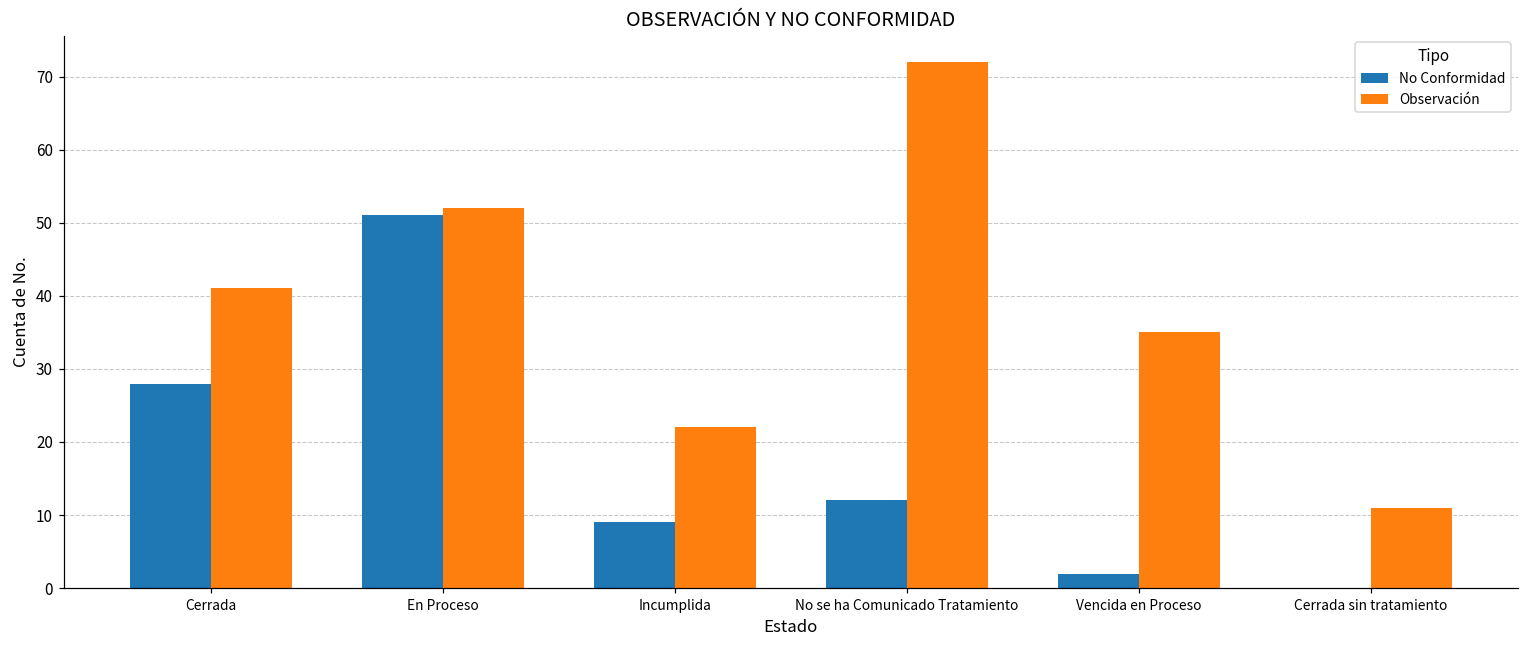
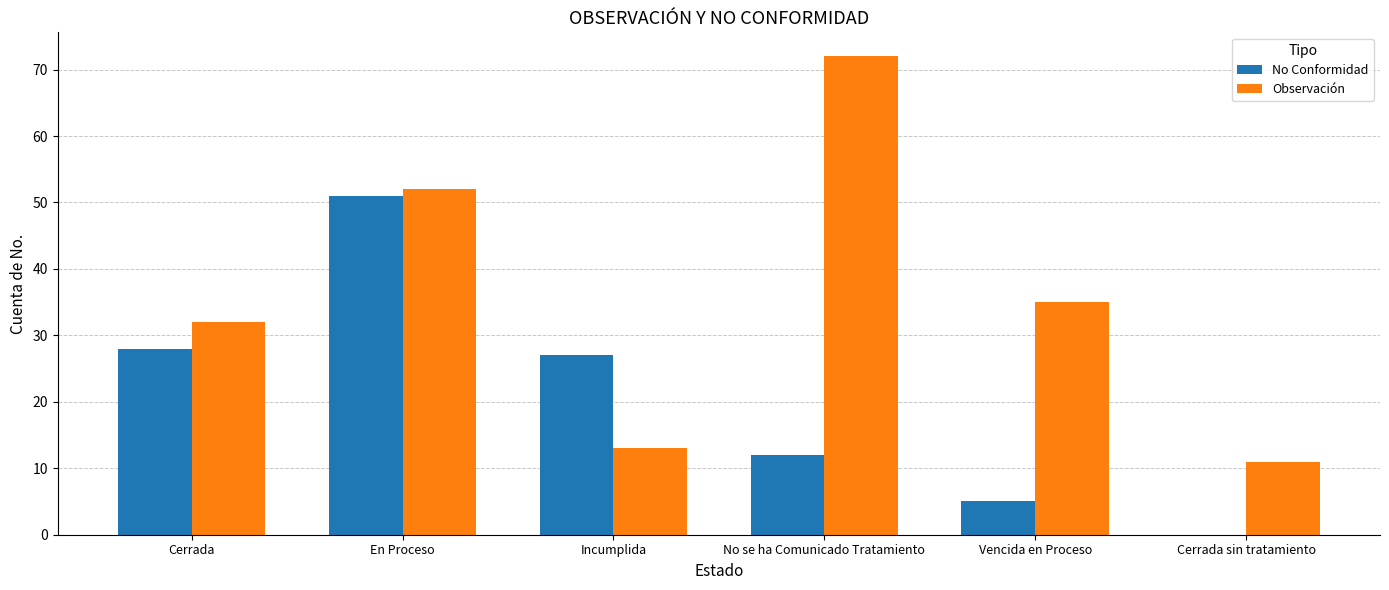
Observación, Cerrada: 41 -> 32
No Conformidad, Incumplida: 9 -> 27
Observación, Incumplida: 22 -> 13
No Conformidad, Vencida en Proceso: 2 -> 5
